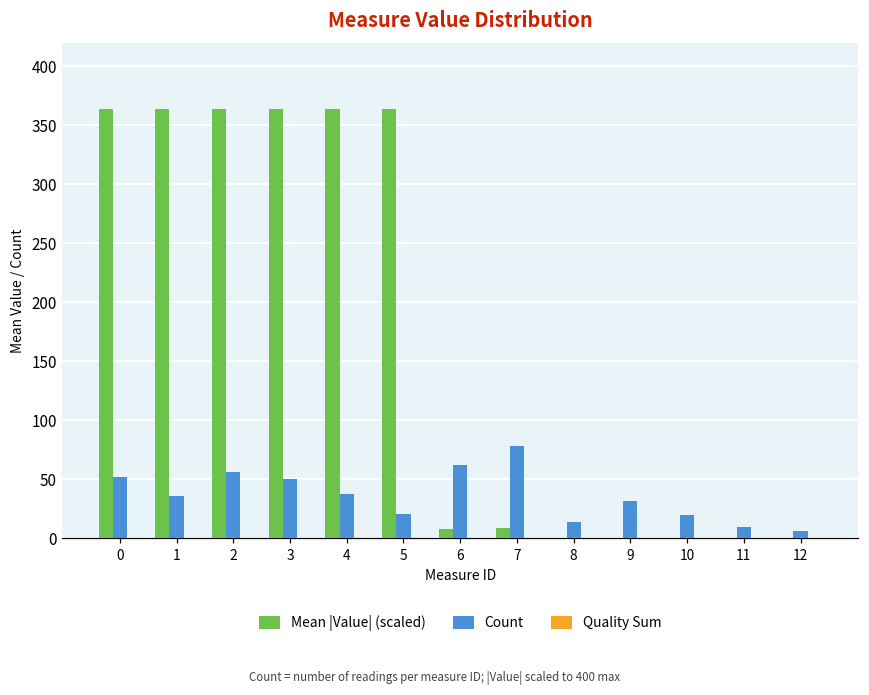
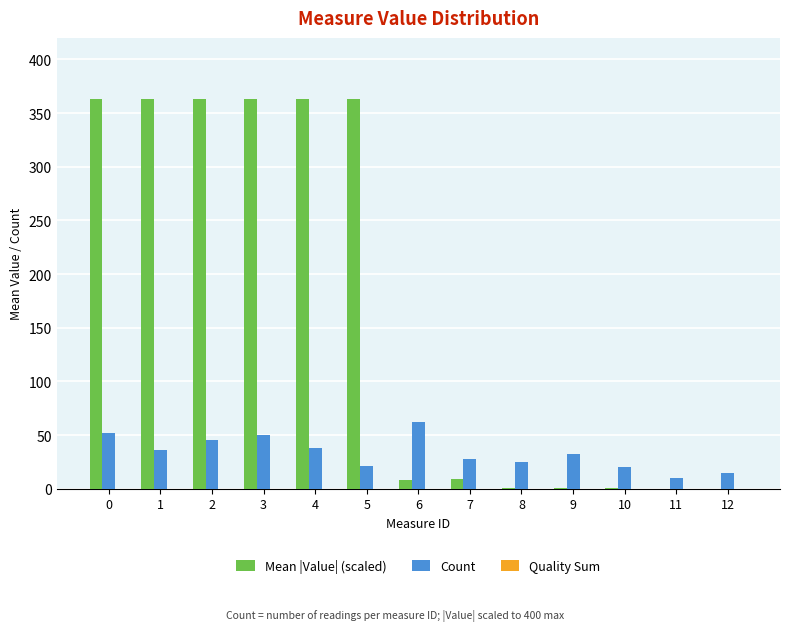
Count, 2: 56 -> 45
Count, 7: 78 -> 28
Count, 8: 14 -> 25
Count, 12: 6 -> 15
